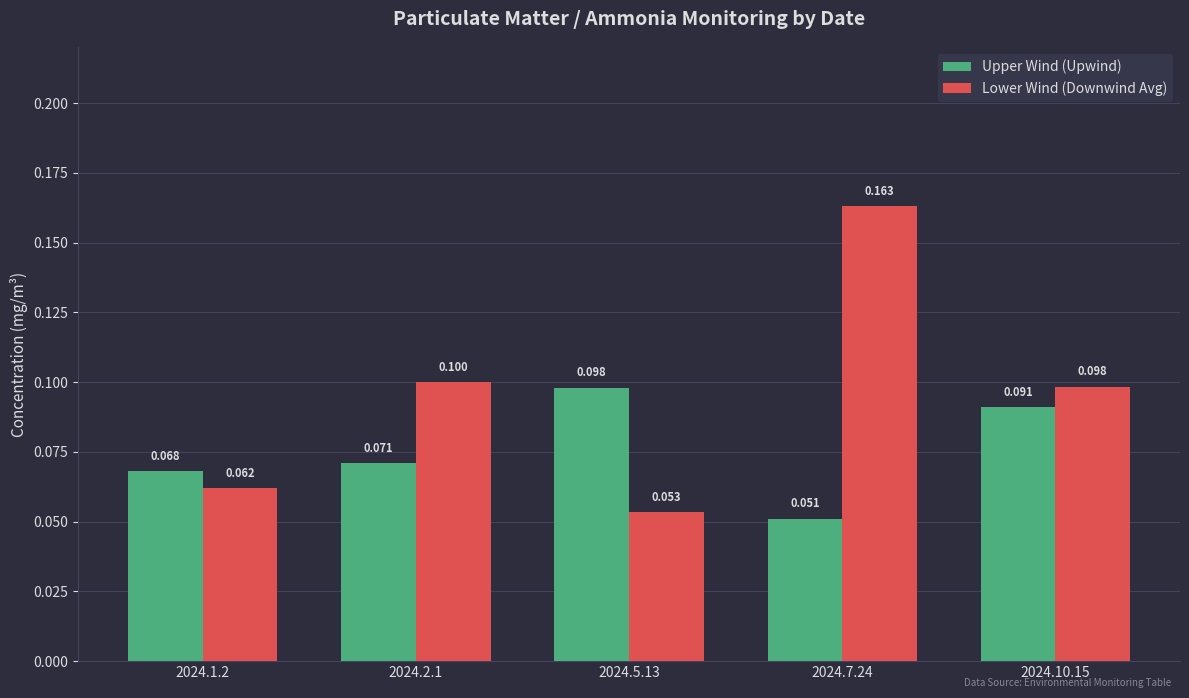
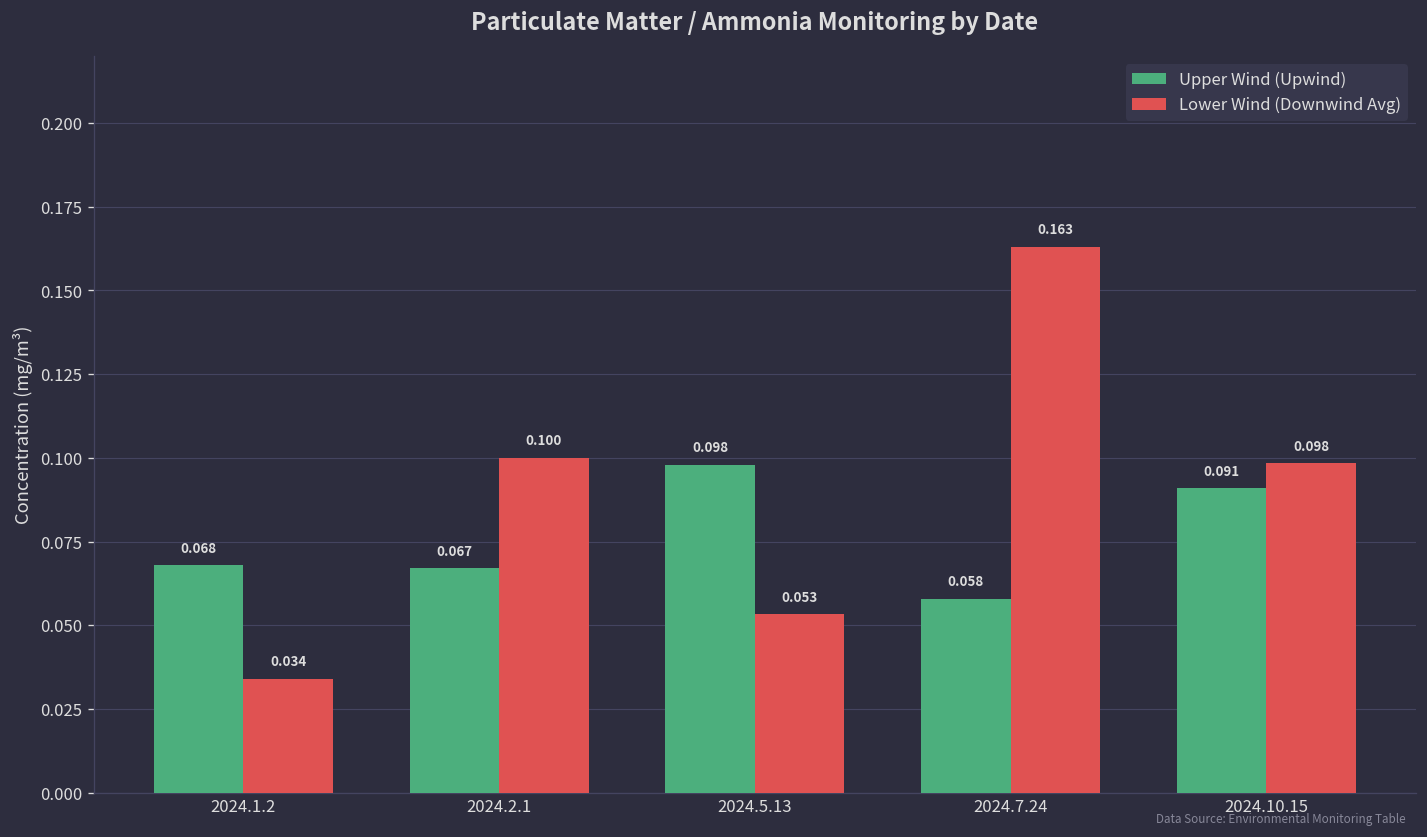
Lower Wind (Downwind Avg), 2024.1.2: 0.062 -> 0.034
Upper Wind (Upwind), 2024.2.1: 0.071 -> 0.067
Upper Wind (Upwind), 2024.7.24: 0.051 -> 0.058
